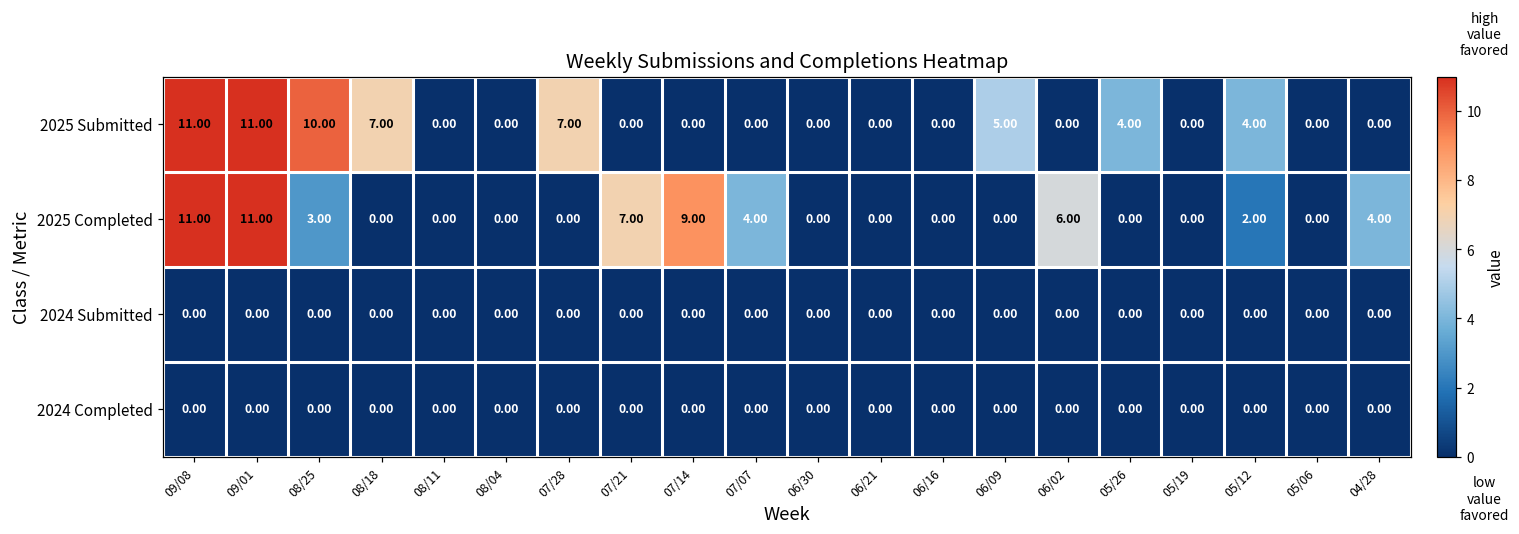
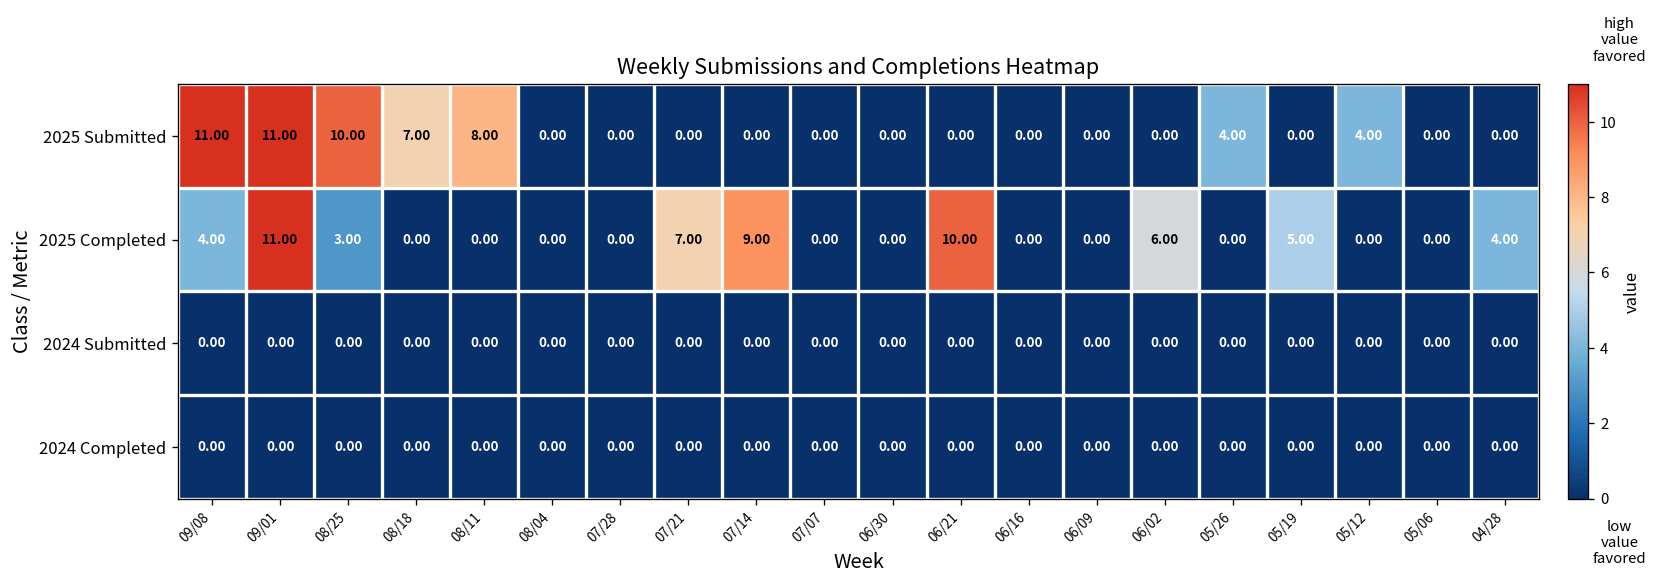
2025 Submitted, 08/11: 0.00 -> 8.00
2025 Submitted, 07/28: 7.00 -> 0.00
2025 Submitted, 06/09: 5.00 -> 0.00
2025 Completed, 09/08: 11.00 -> 4.00
2025 Completed, 07/07: 4.00 -> 0.00
2025 Completed, 06/21: 0.00 -> 10.00
2025 Completed, 05/19: 0.00 -> 5.00
2025 Completed, 05/12: 2.00 -> 0.00
